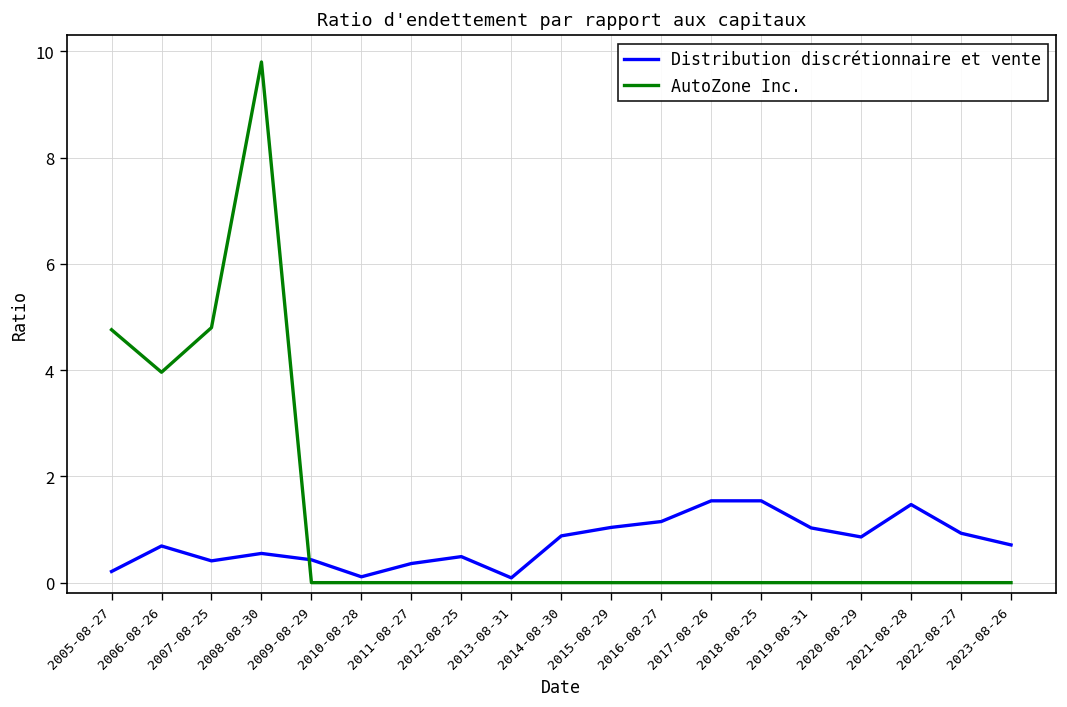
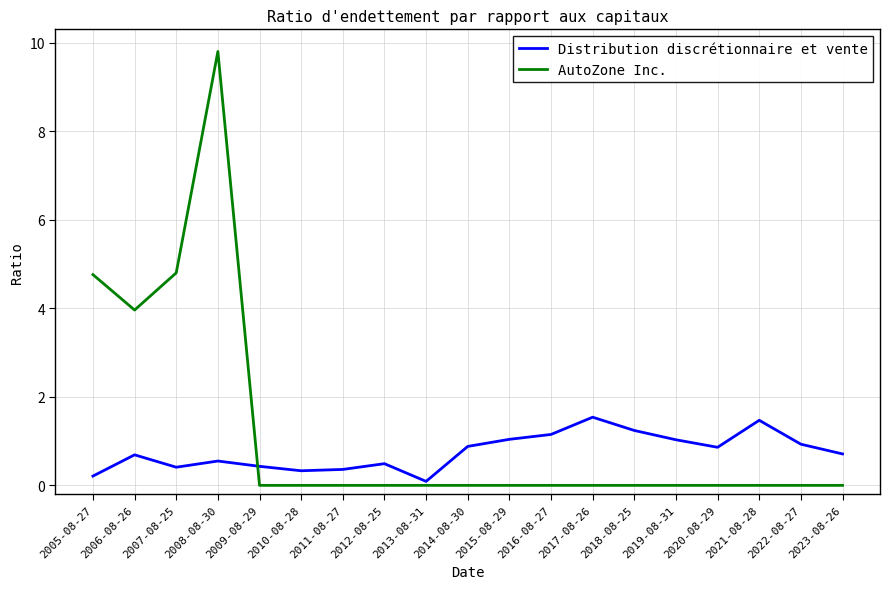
Distribution discrétionnaire et vente, 2010-08-28: 0.1 -> 0.3
Distribution discrétionnaire et vente, 2018-08-25: 1.5 -> 1.2
